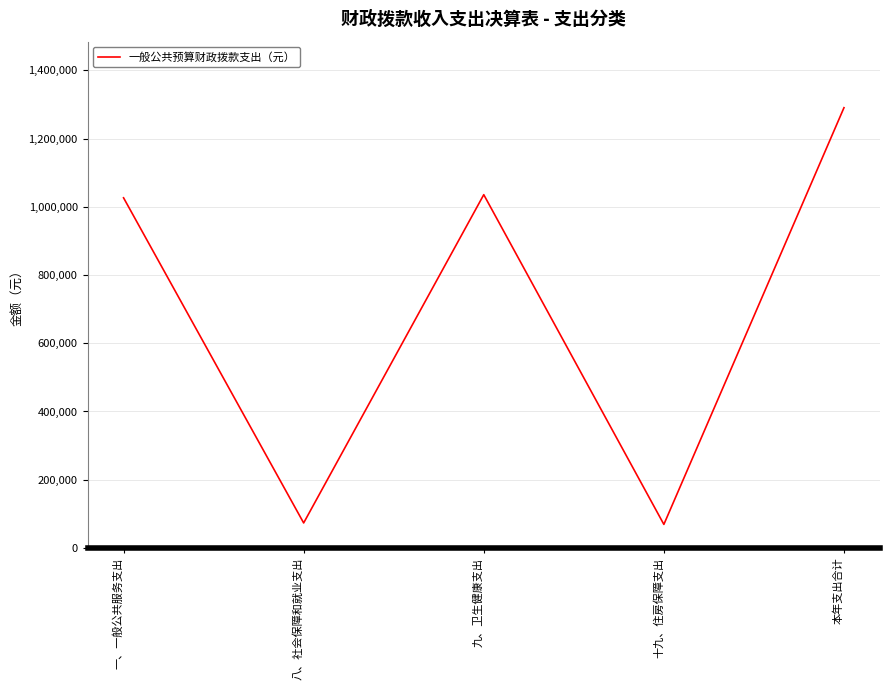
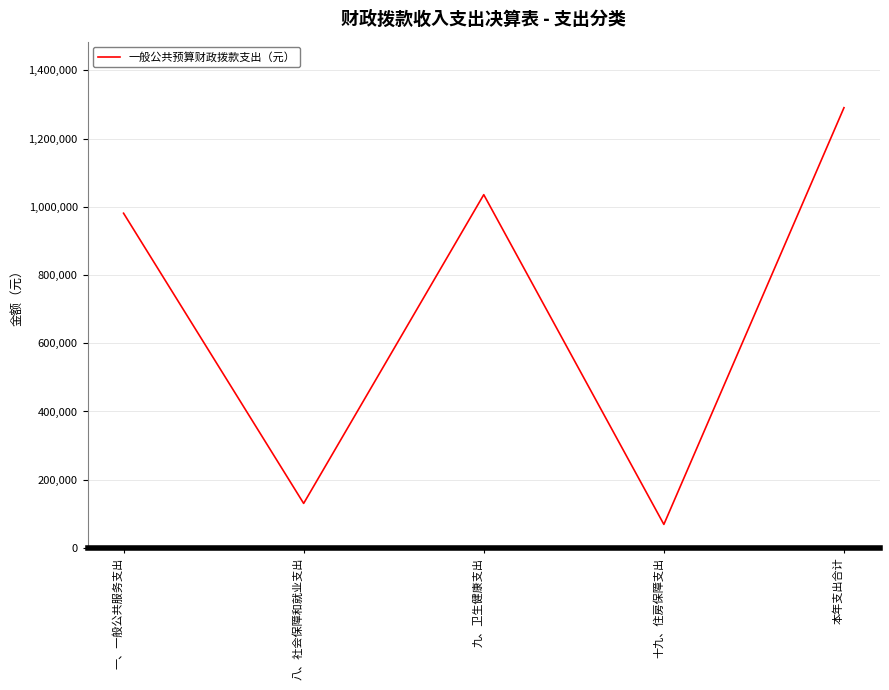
一、一般公共服务支出: 1,030,000 -> 980,000
八、社会保障和就业支出: 70,000 -> 130,000
